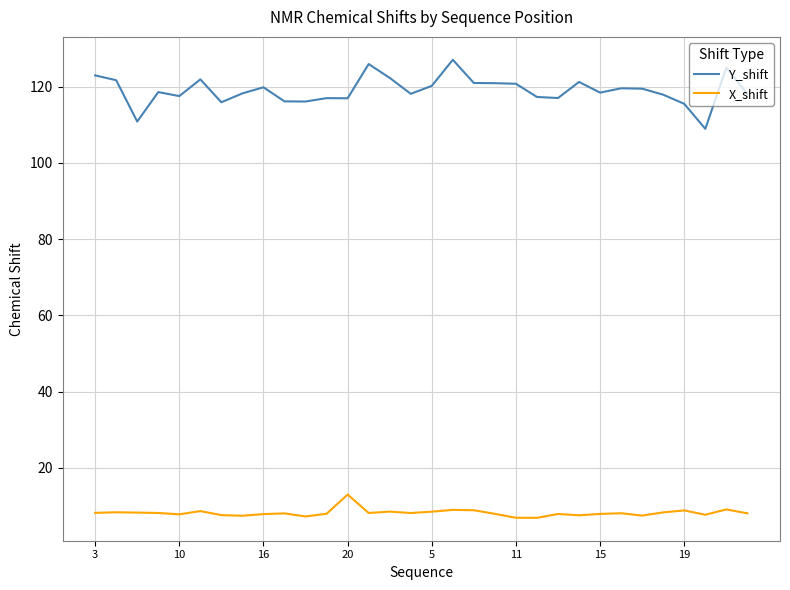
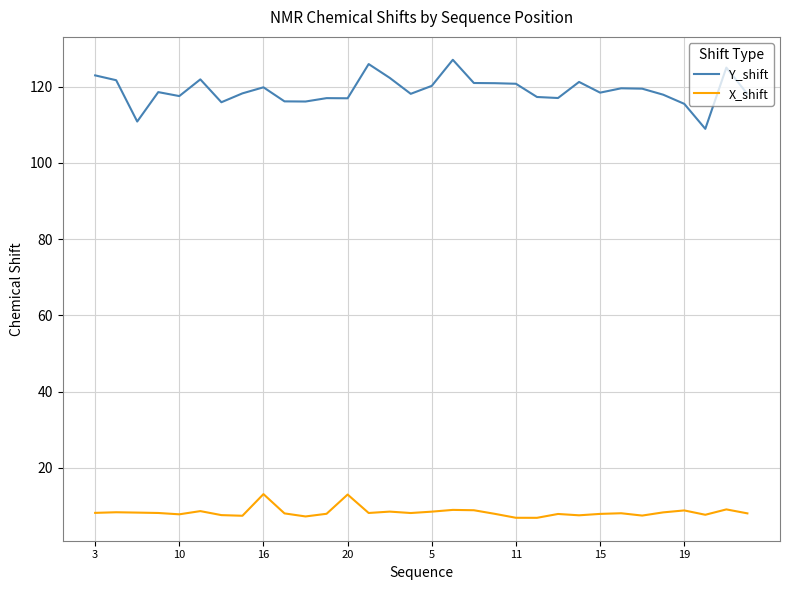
X_shift, 16: 8 -> 13
